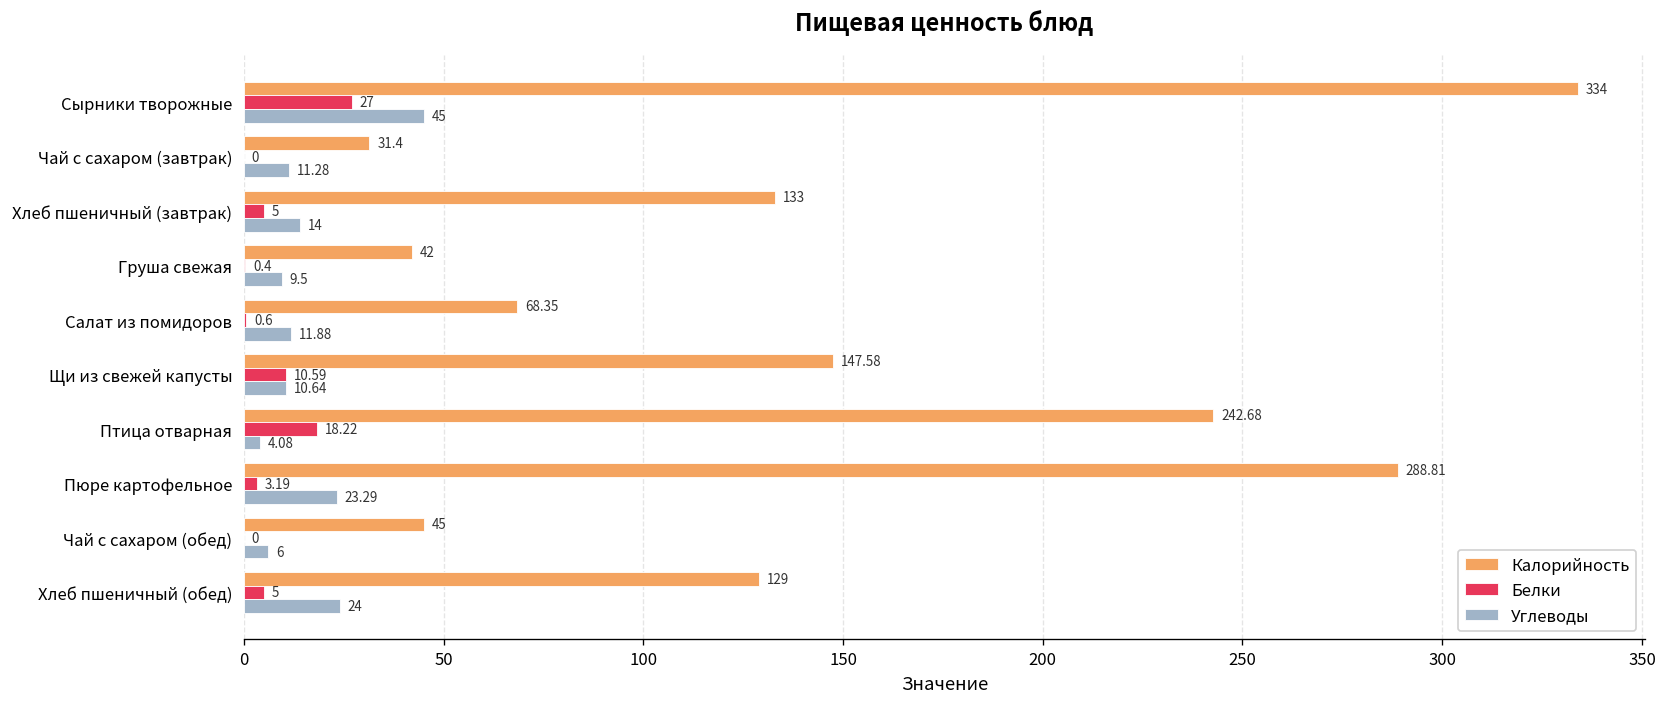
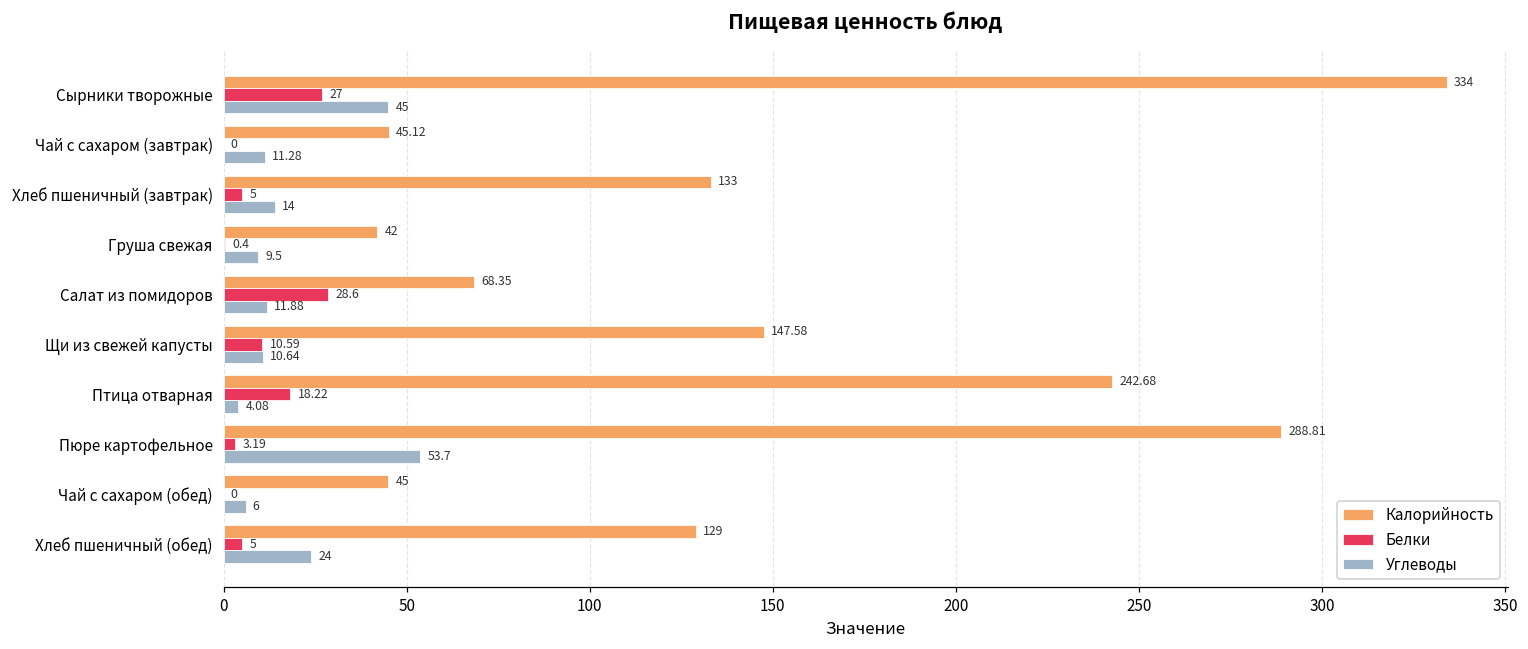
Калорийность, Чай с сахаром (завтрак): 31.4 -> 45.12
Белки, Салат из помидоров: 0.6 -> 28.6
Углеводы, Пюре картофельное: 23.29 -> 53.7
